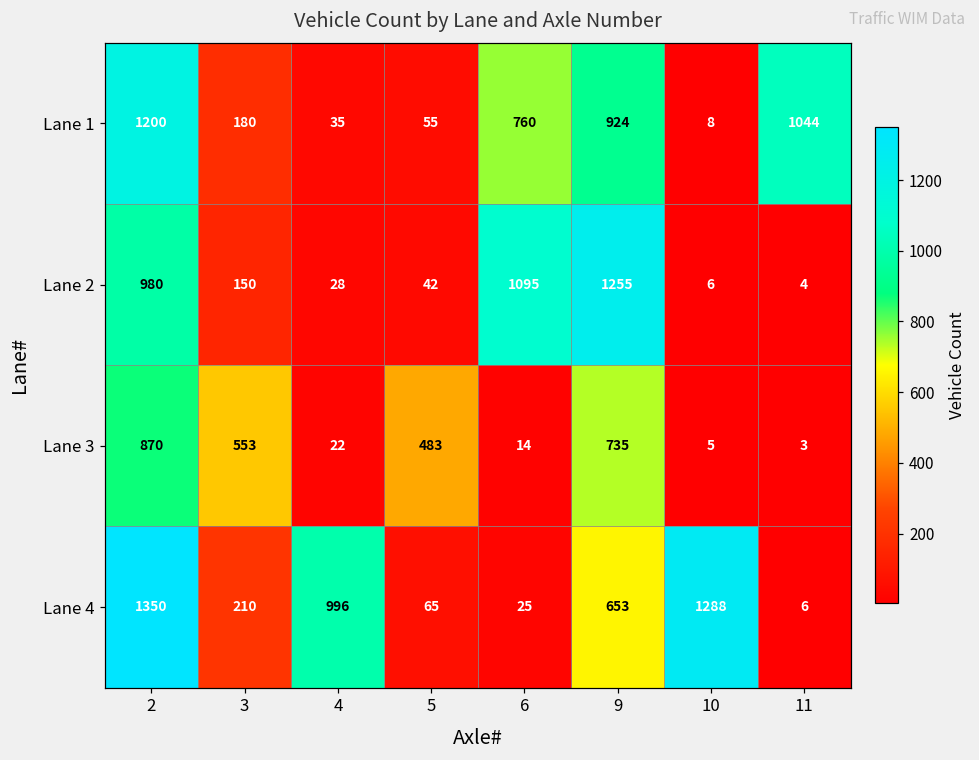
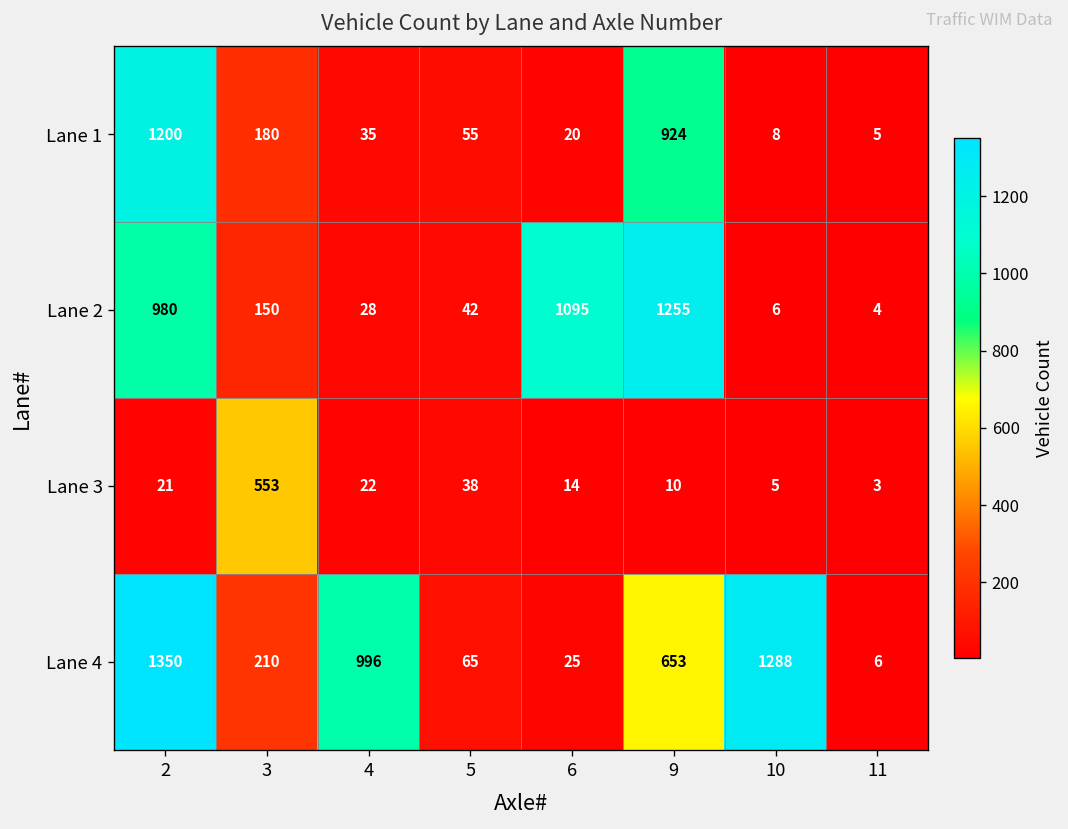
Lane 1, 6: 760 -> 20
Lane 1, 11: 1044 -> 5
Lane 3, 2: 870 -> 21
Lane 3, 5: 483 -> 38
Lane 3, 9: 735 -> 10
